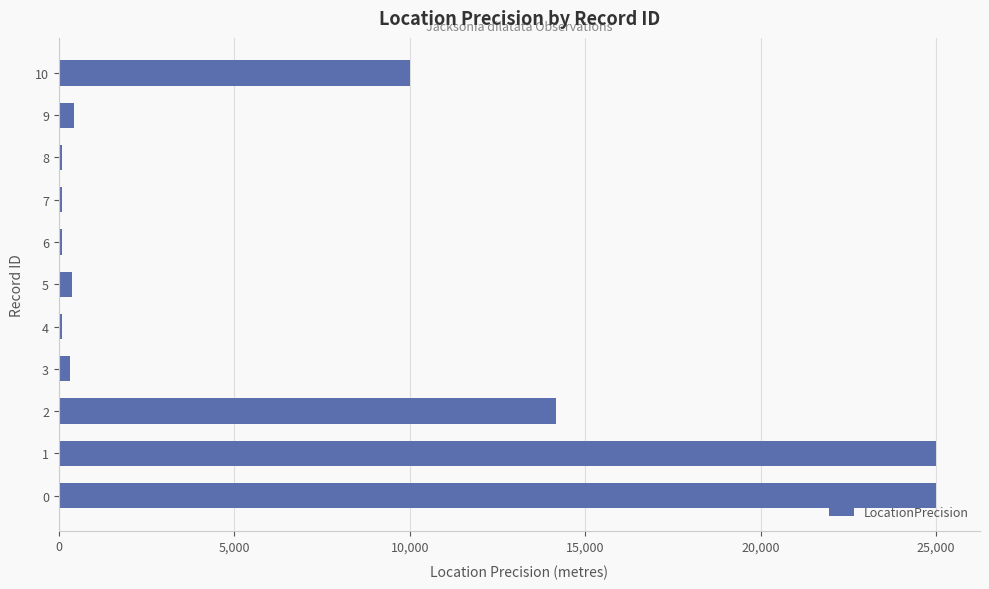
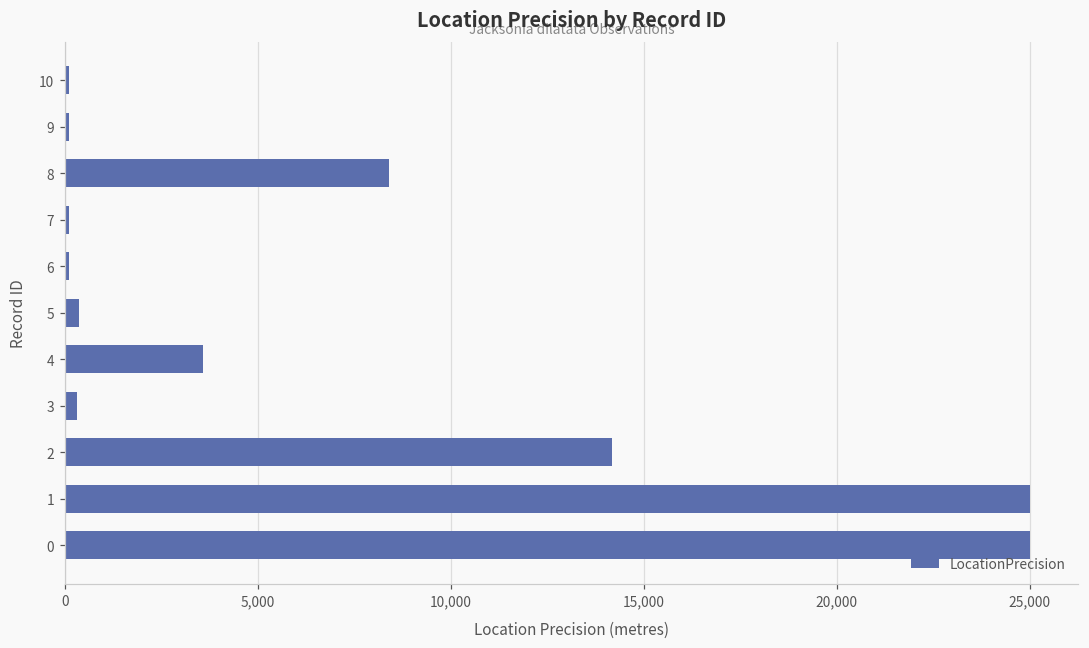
10: 10,000 -> 100
9: 400 -> 100
8: 100 -> 8,400
4: 100 -> 3,600
